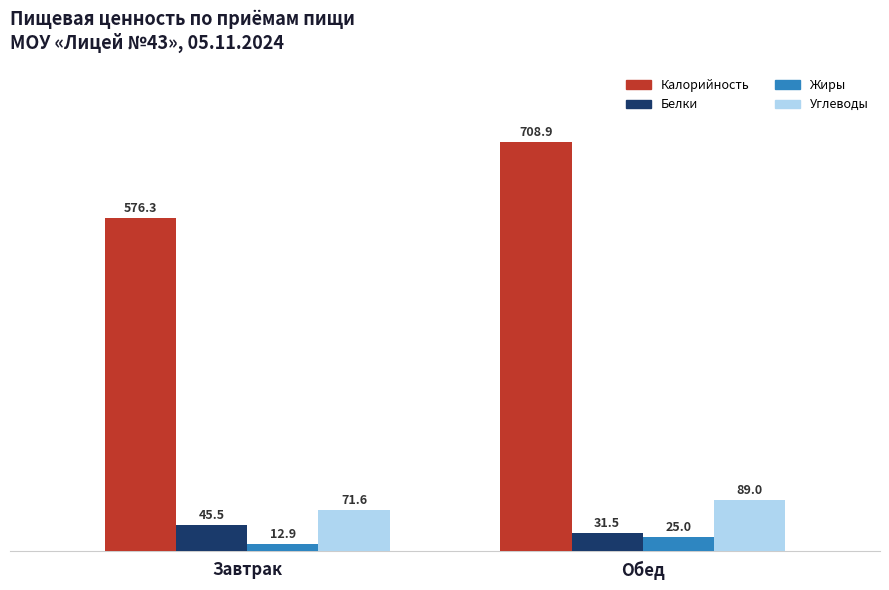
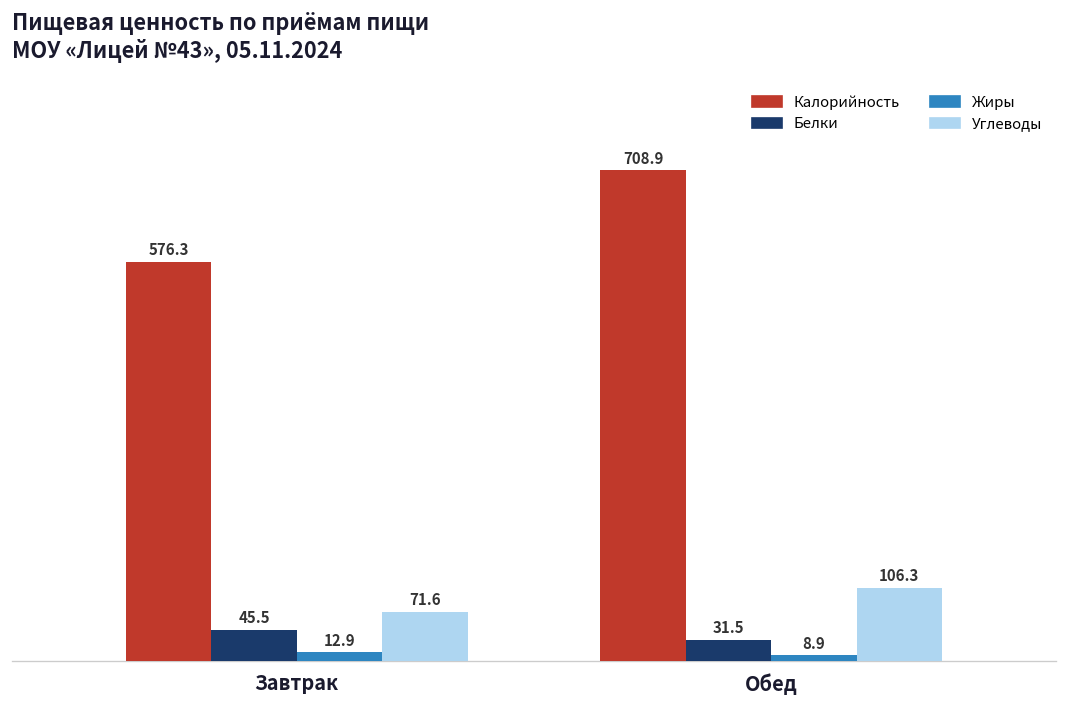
Жиры, Обед: 25.0 -> 8.9
Углеводы, Обед: 89.0 -> 106.3
